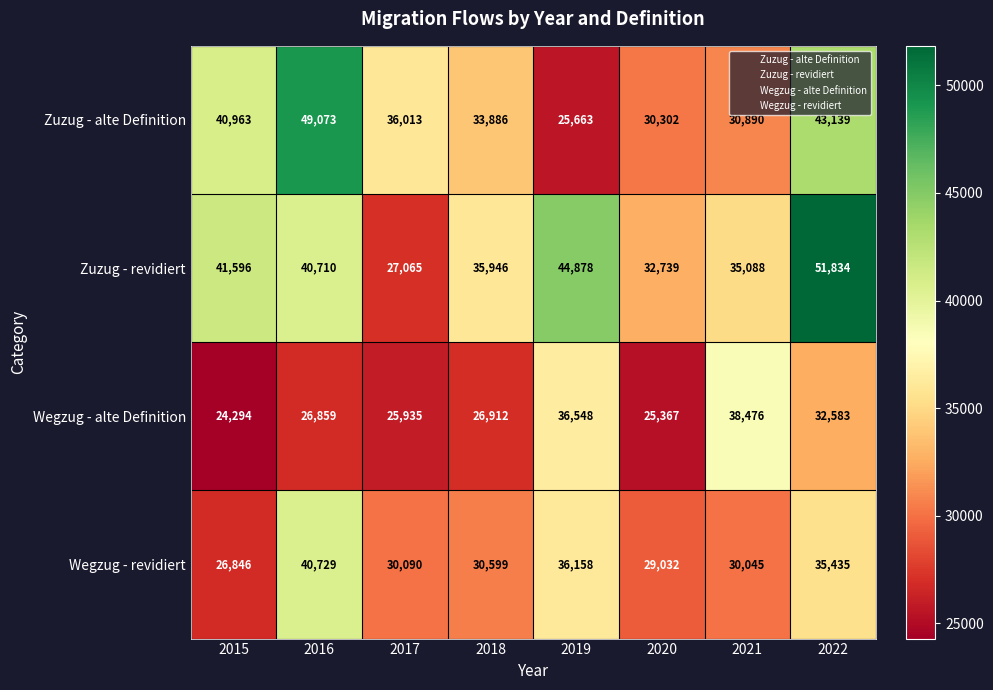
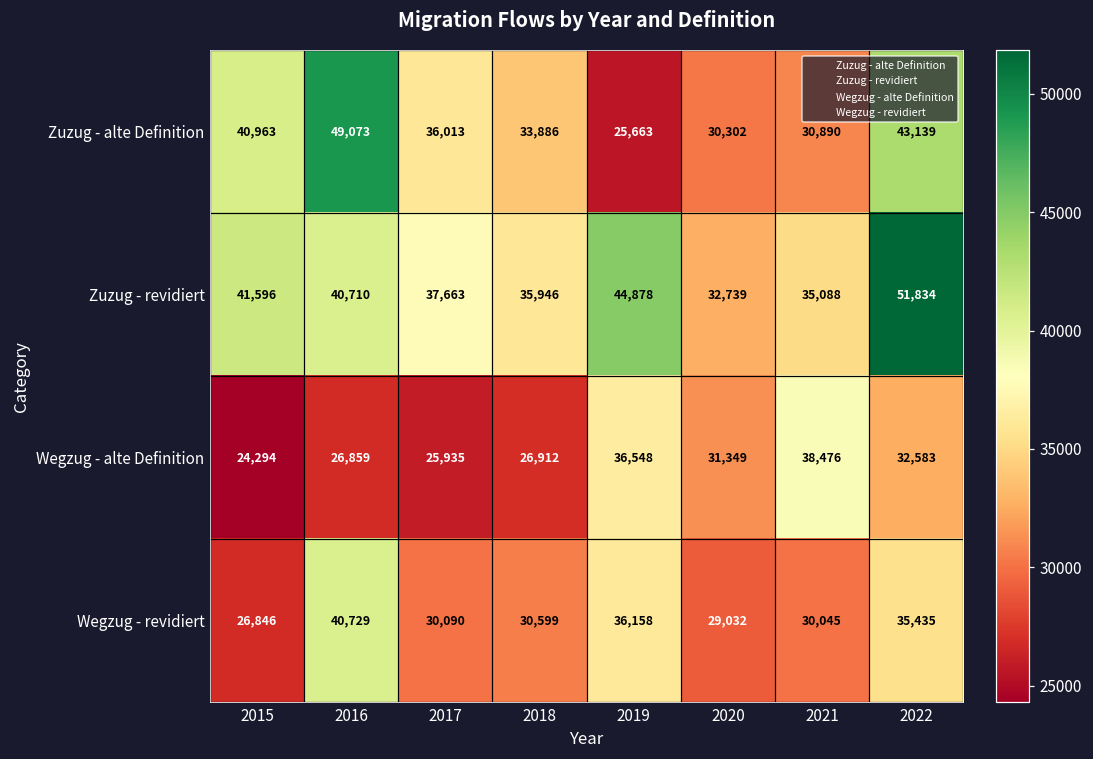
Zuzug - revidiert, 2017: 27,065 -> 37,663
Wegzug - alte Definition, 2020: 25,367 -> 31,349
